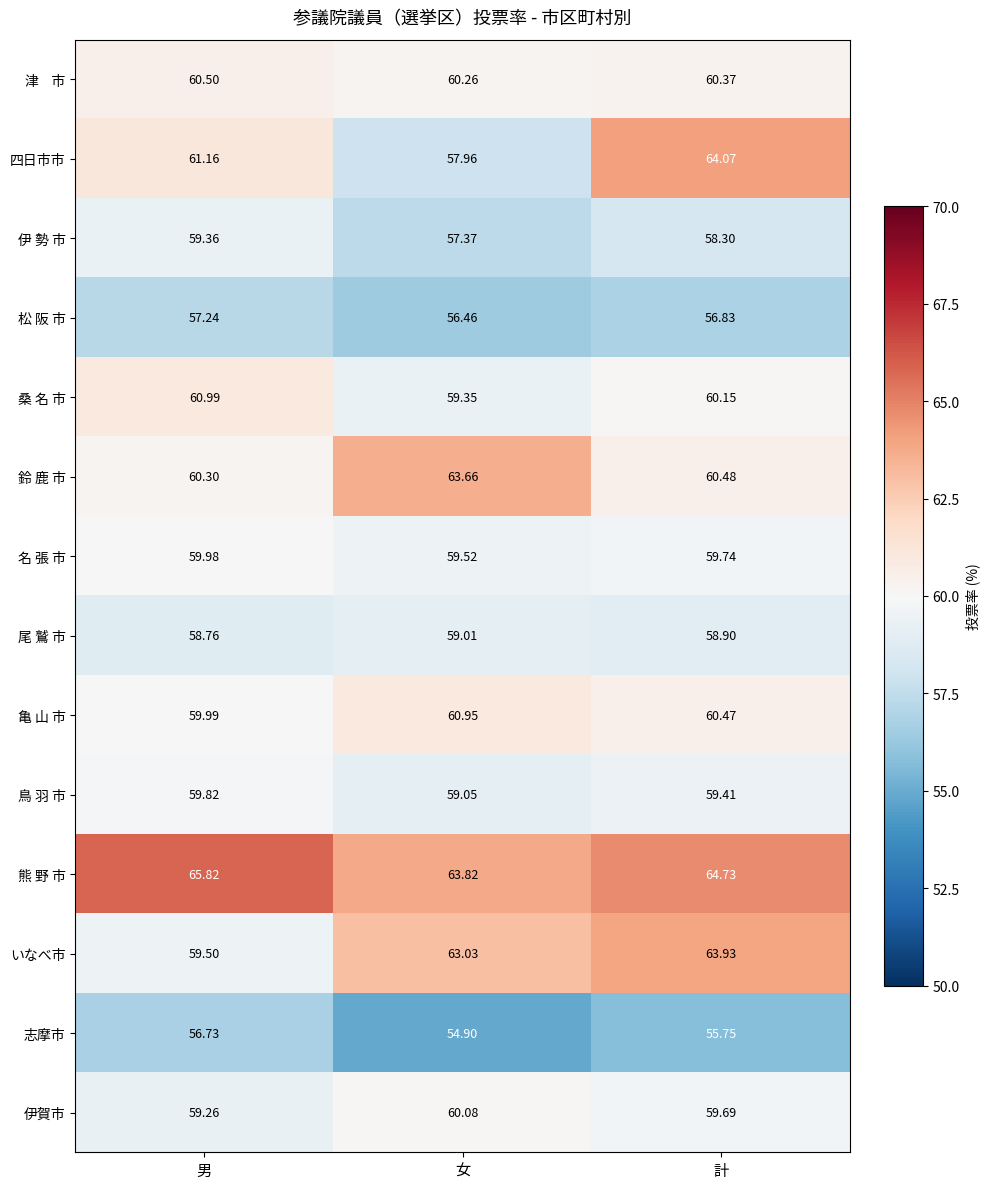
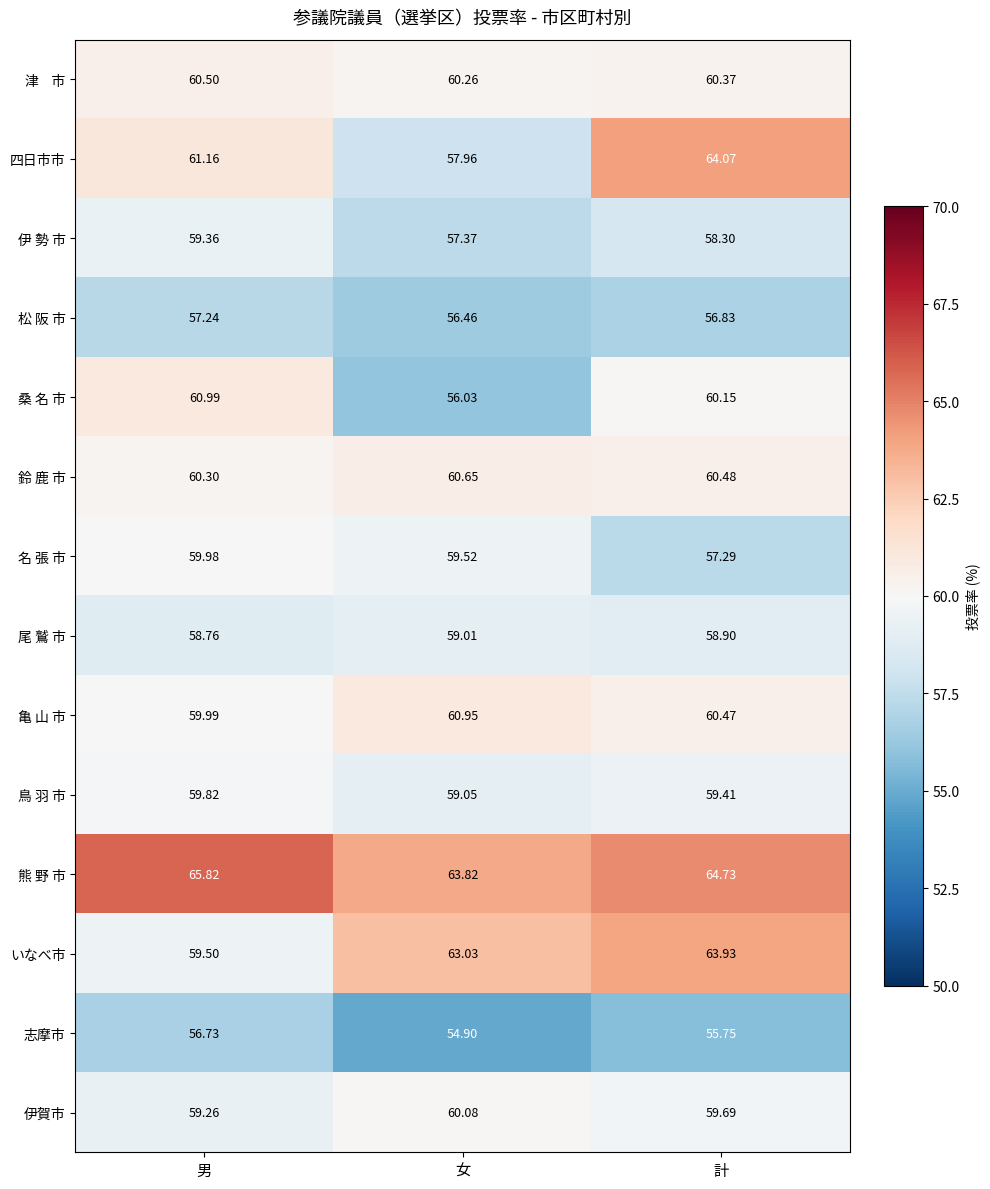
桑 名 市, 女: 59.35 -> 56.03
鈴 鹿 市, 女: 63.66 -> 60.65
名 張 市, 計: 59.74 -> 57.29
